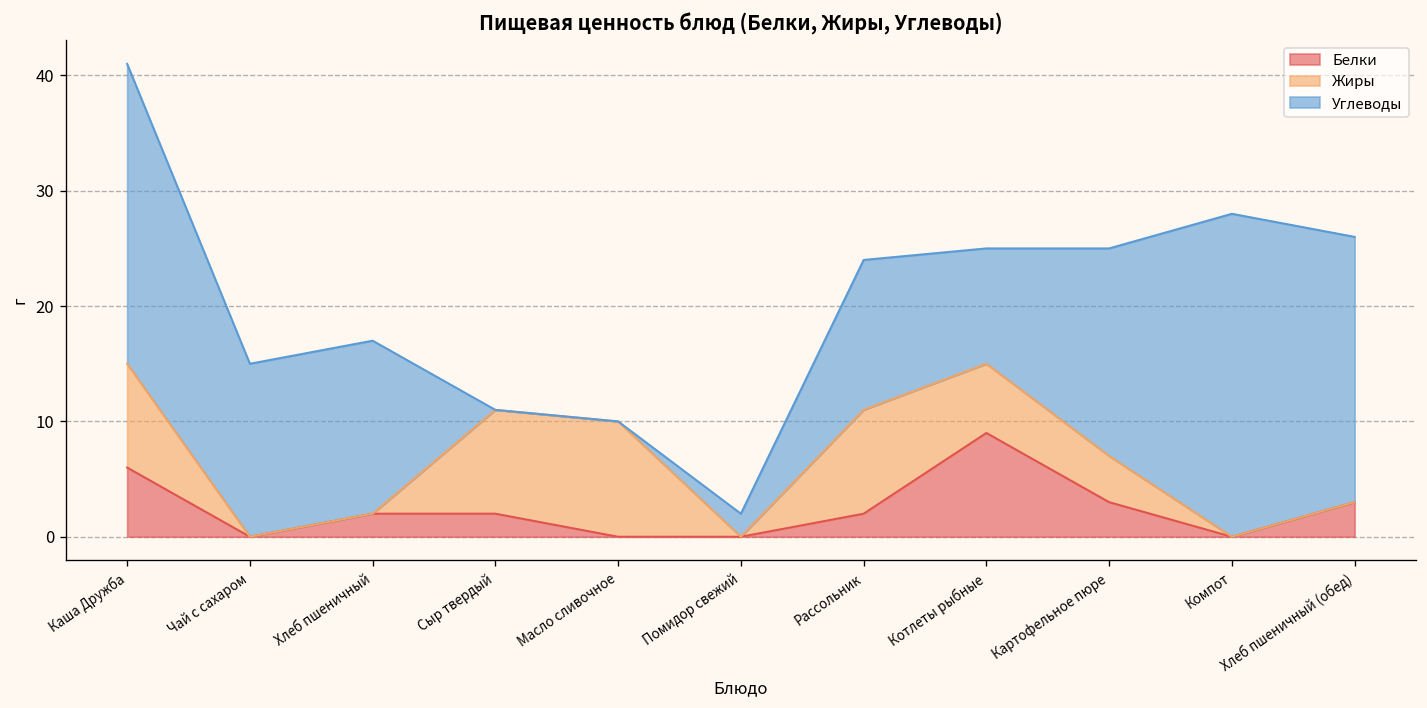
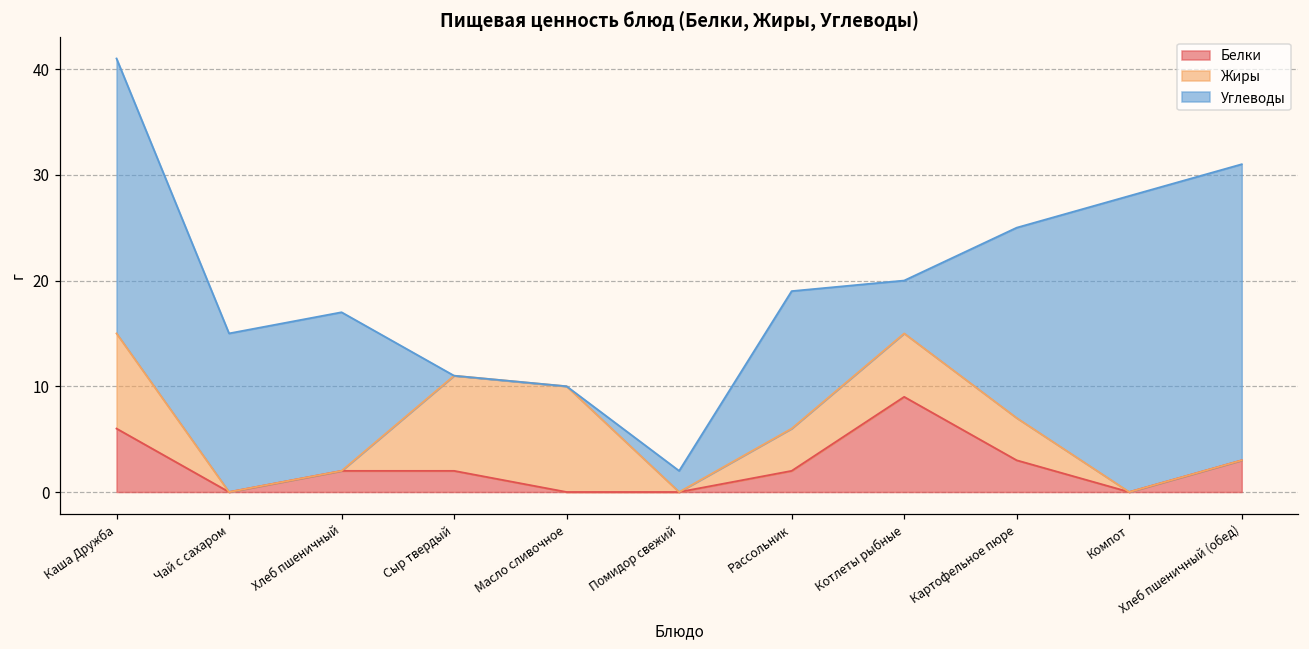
Жиры, Рассольник: 9 -> 4
Углеводы, Котлеты рыбные: 10 -> 5
Углеводы, Хлеб пшеничный (обед): 23 -> 28
